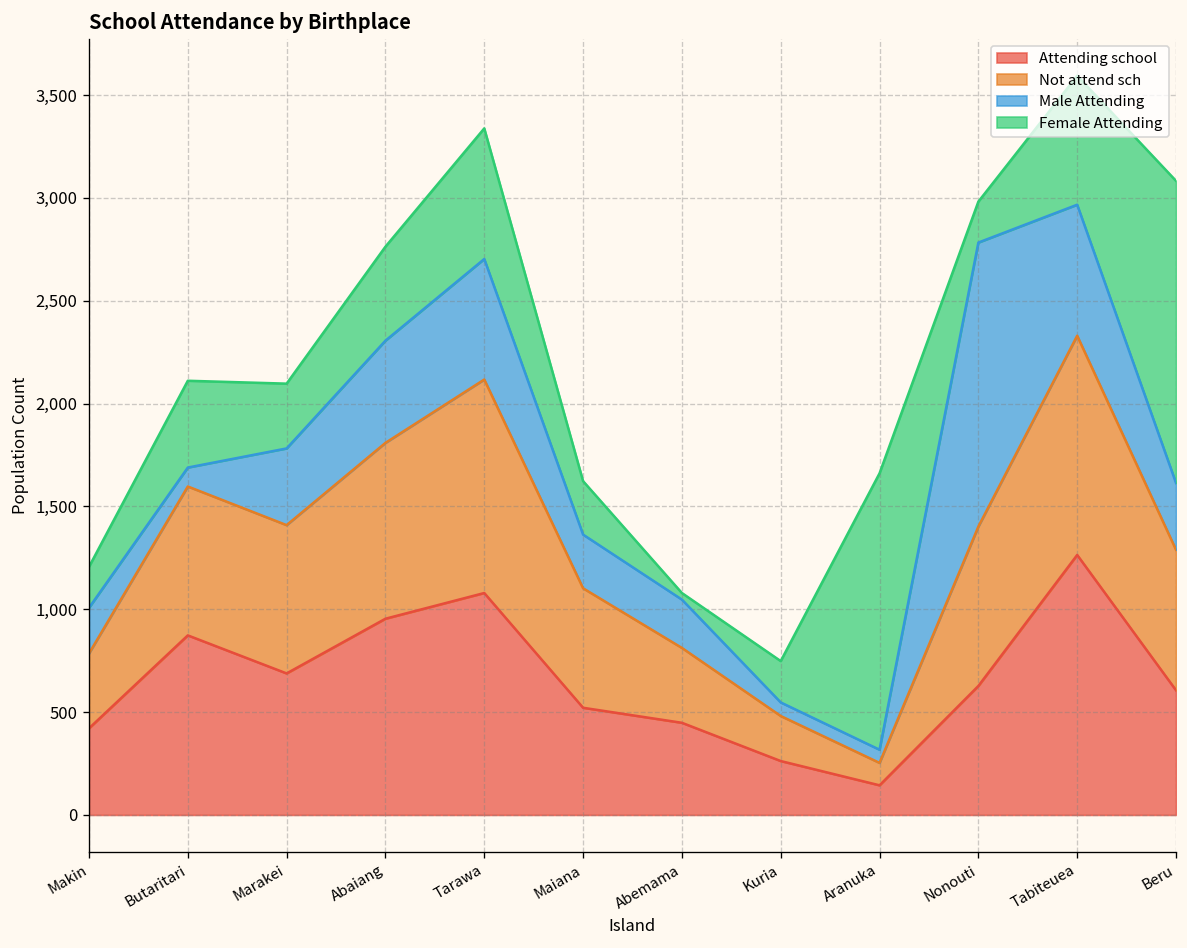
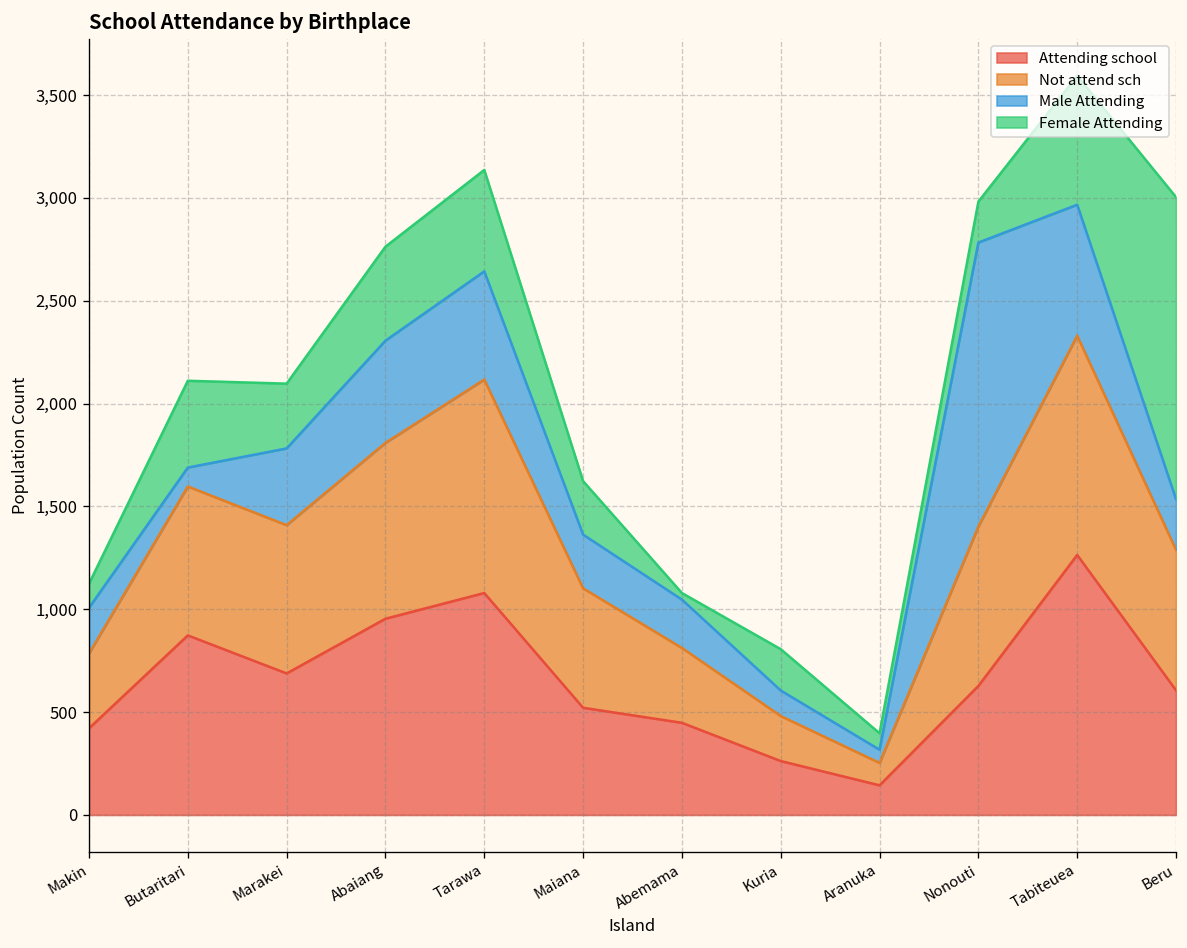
Female Attending, Makin: 200 -> 120
Male Attending, Tarawa: 590 -> 530
Female Attending, Tarawa: 640 -> 490
Male Attending, Kuria: 70 -> 120
Female Attending, Aranuka: 1,340 -> 80
Male Attending, Beru: 330 -> 250
